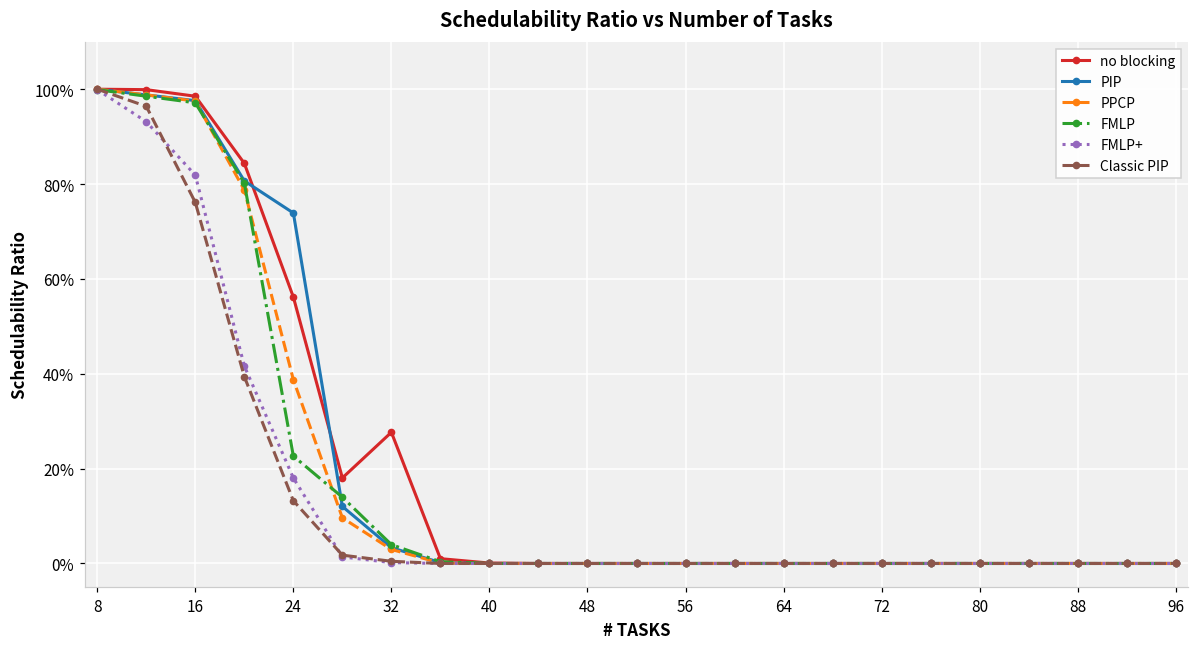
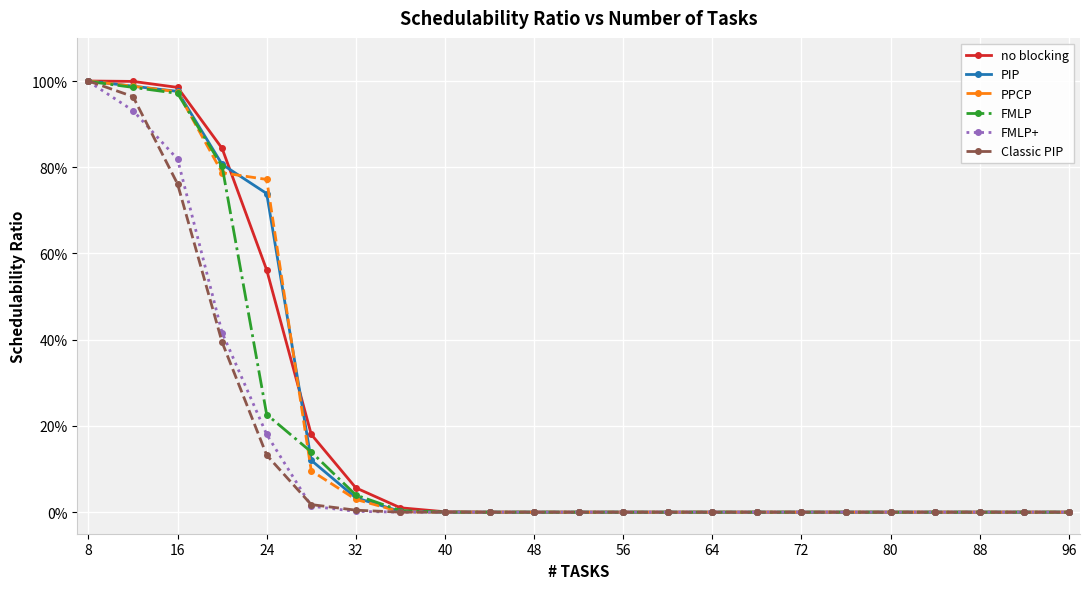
PPCP, 24: 39% -> 77%
no blocking, 32: 28% -> 6%
